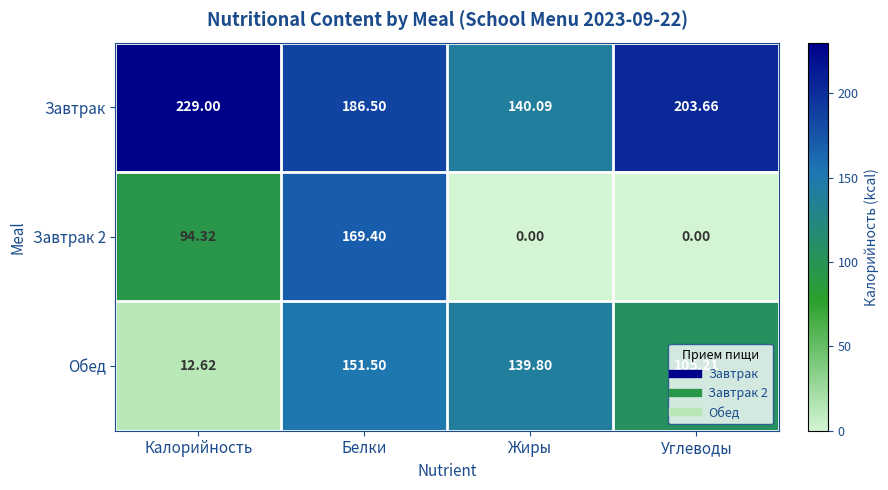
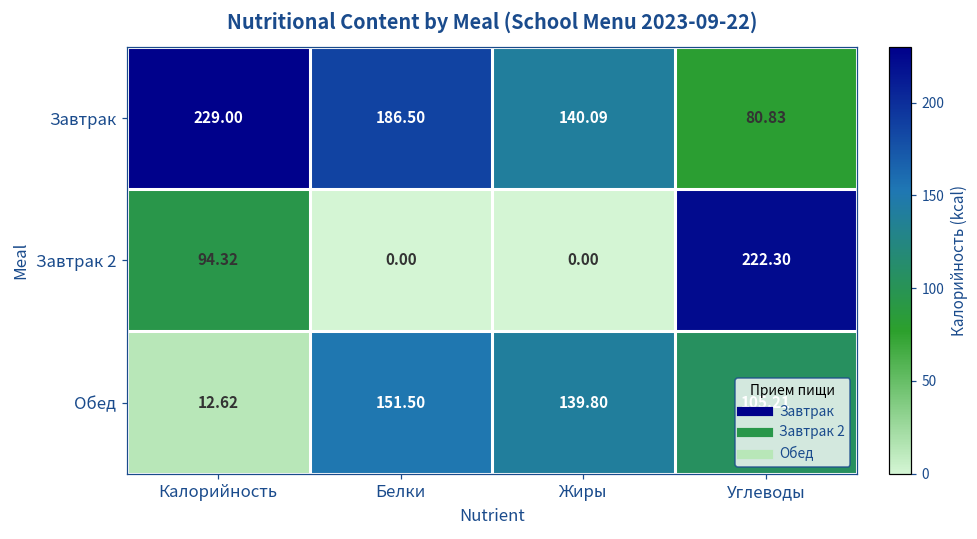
Завтрак, Углеводы: 203.66 -> 80.83
Завтрак 2, Белки: 169.40 -> 0.00
Завтрак 2, Углеводы: 0.00 -> 222.30
